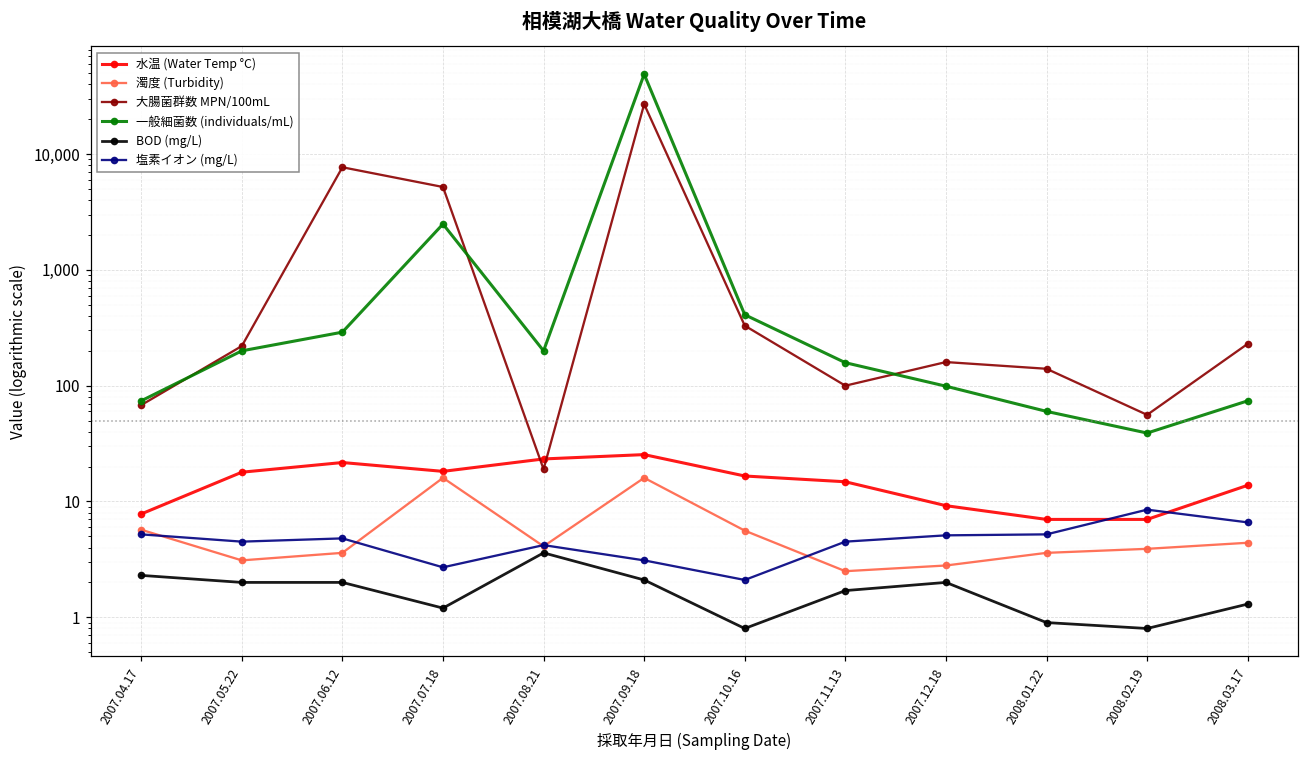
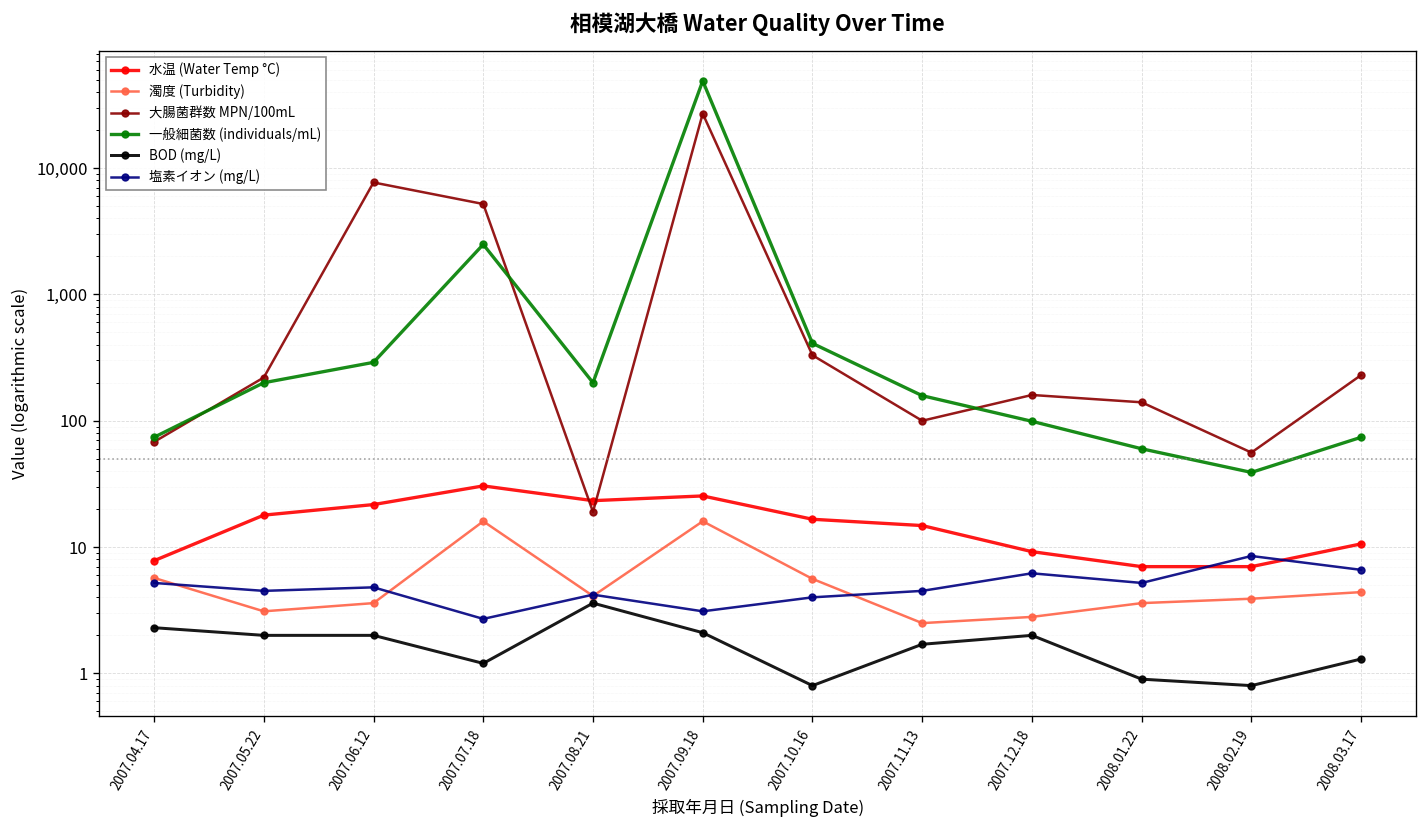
水温 (Water Temp °C), 2007.07.18: 18 -> 31
塩素イオン (mg/L), 2007.10.16: 2.1 -> 4.0
塩素イオン (mg/L), 2007.12.18: 5 -> 6
水温 (Water Temp °C), 2008.03.17: 14 -> 11
